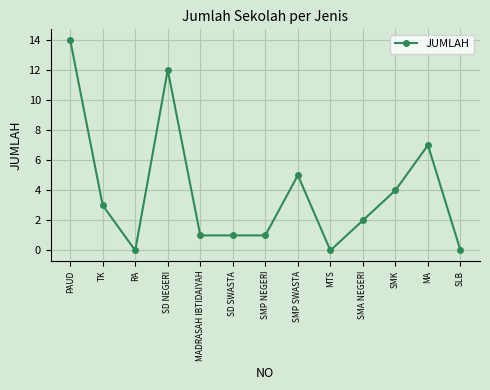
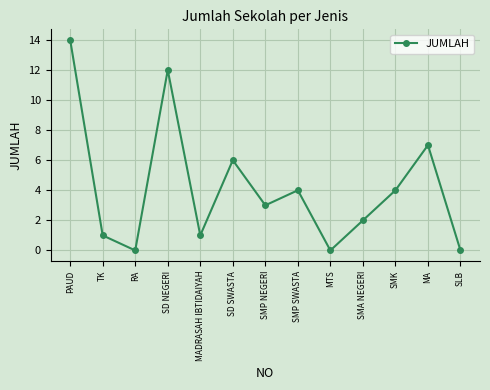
TK: 3 -> 1
SD SWASTA: 1 -> 6
SMP NEGERI: 1 -> 3
SMP SWASTA: 5 -> 4
